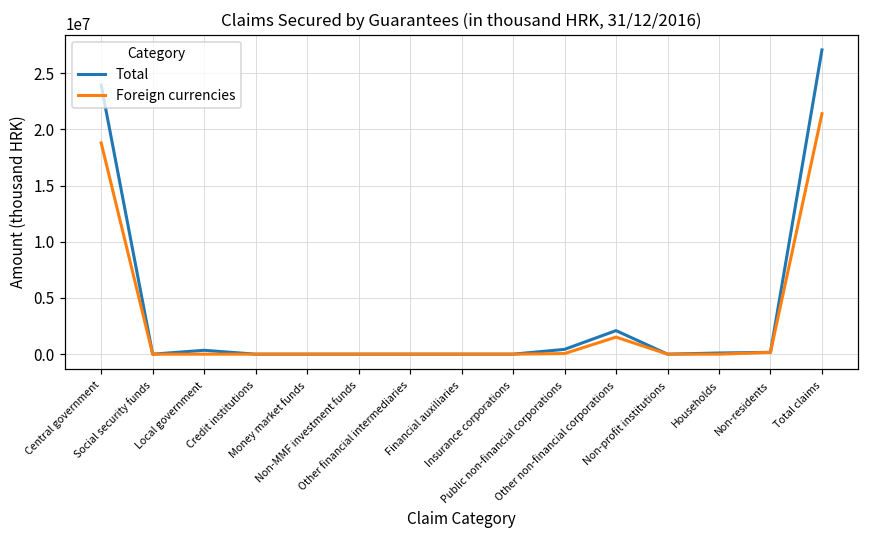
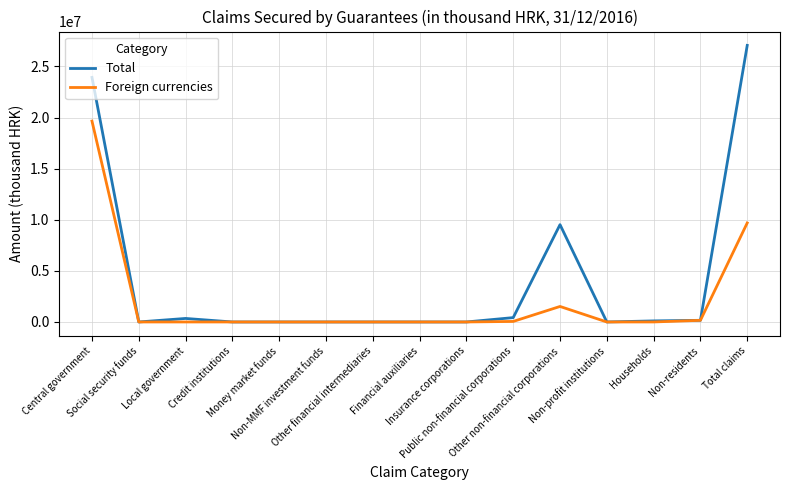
Foreign currencies, Central government: 18800000 -> 19700000
Total, Other non-financial corporations: 2100000 -> 9500000
Foreign currencies, Total claims: 21400000 -> 9700000
